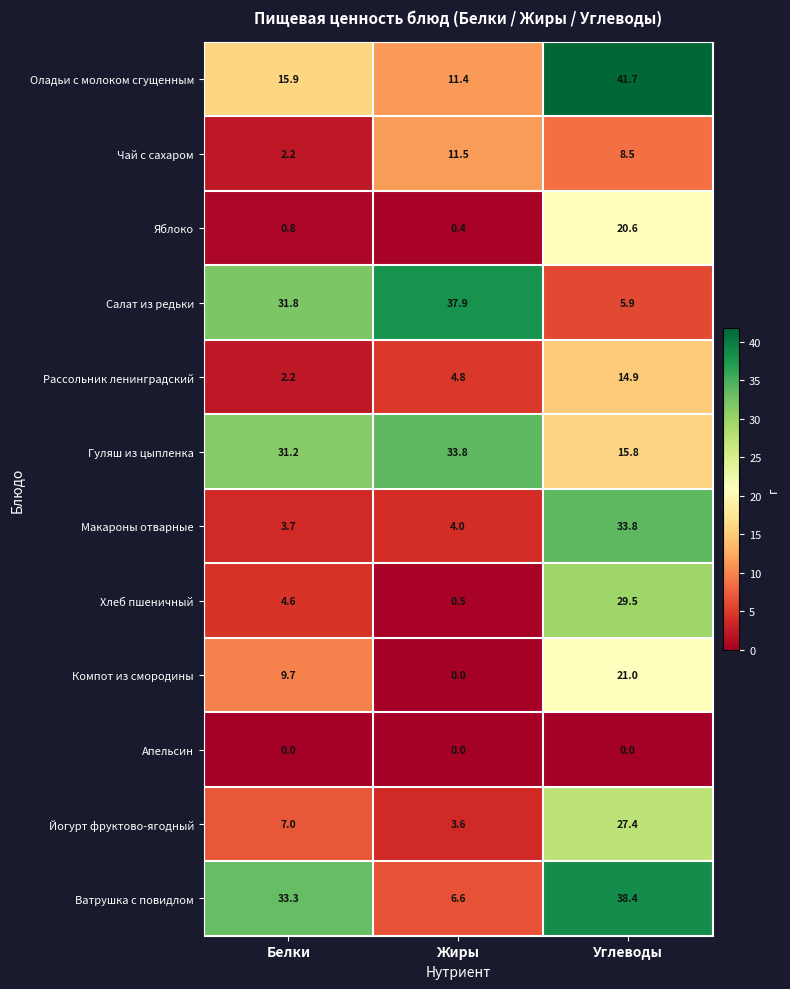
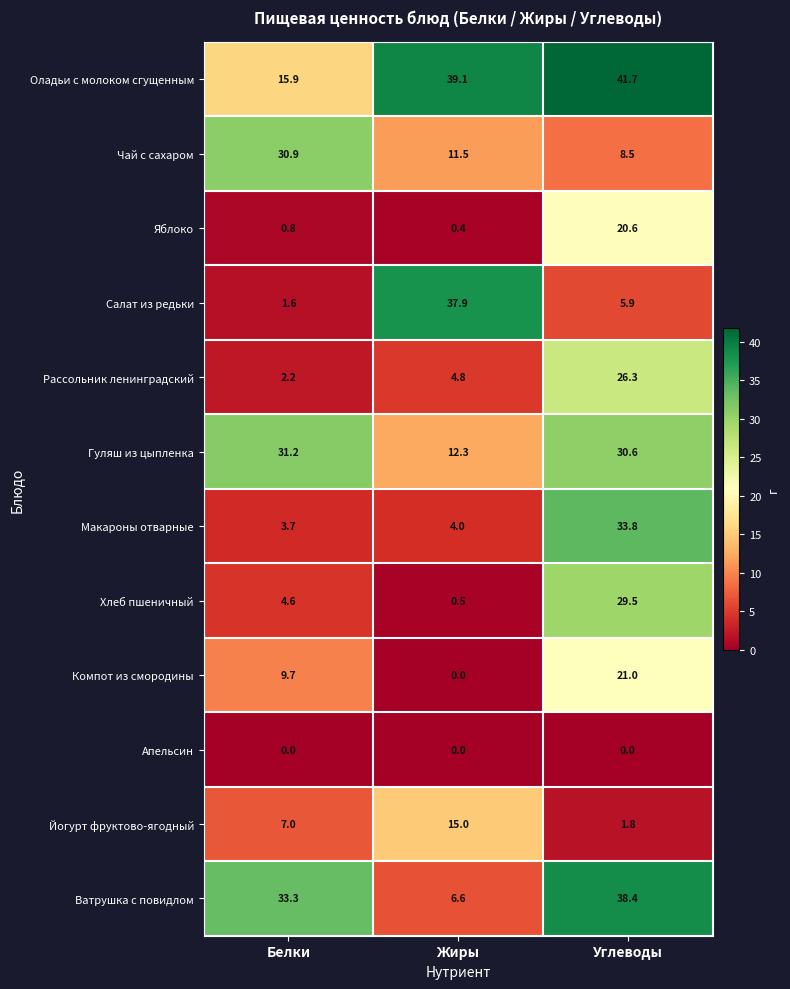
Оладьи с молоком сгущенным, Жиры: 11.4 -> 39.1
Чай с сахаром, Белки: 2.2 -> 30.9
Салат из редьки, Белки: 31.8 -> 1.6
Рассольник ленинградский, Углеводы: 14.9 -> 26.3
Гуляш из цыпленка, Жиры: 33.8 -> 12.3
Гуляш из цыпленка, Углеводы: 15.8 -> 30.6
Йогурт фруктово-ягодный, Жиры: 3.6 -> 15.0
Йогурт фруктово-ягодный, Углеводы: 27.4 -> 1.8
